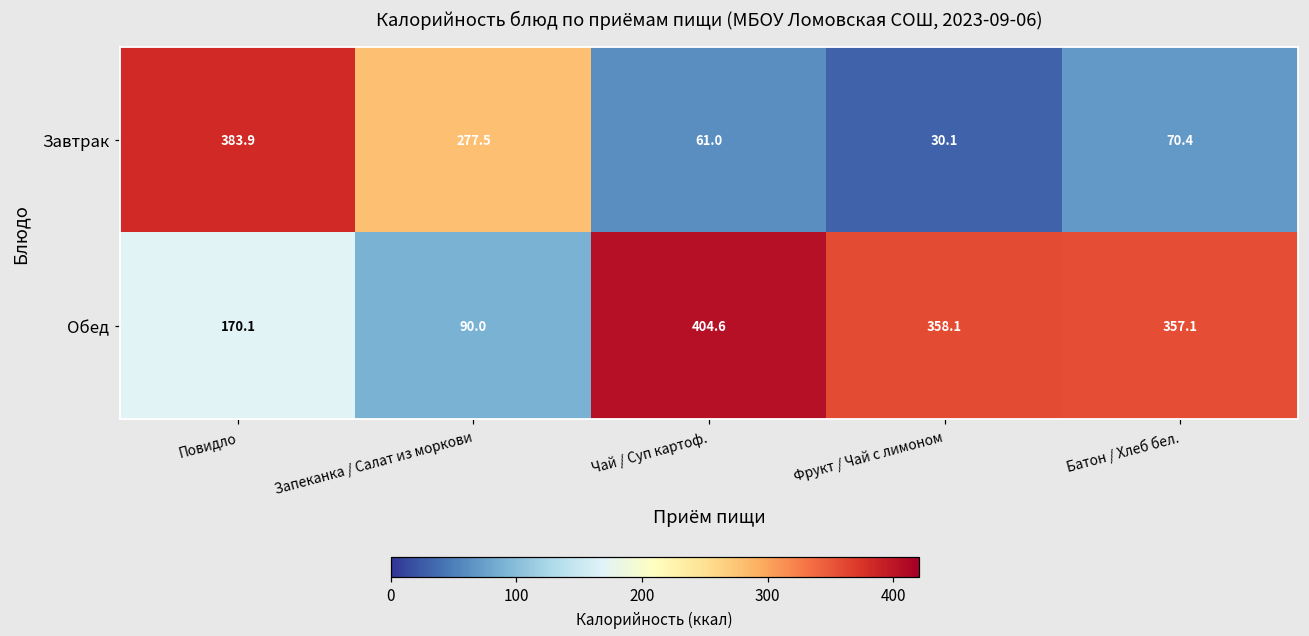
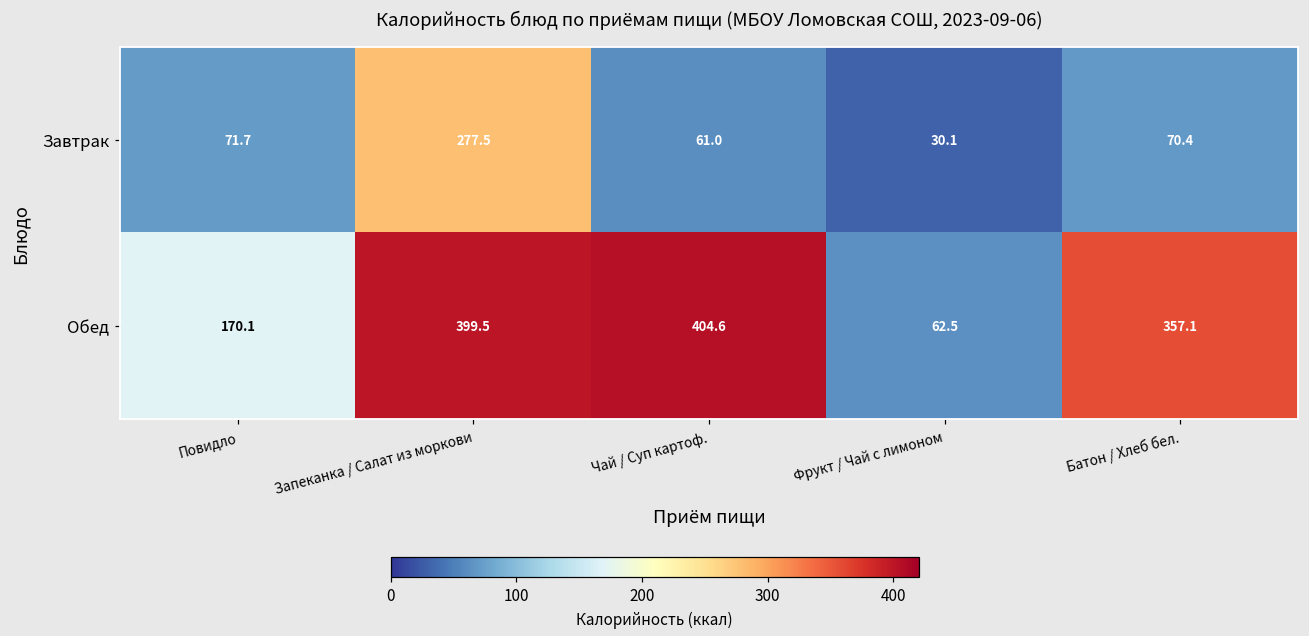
Завтрак, Повидло: 383.9 -> 71.7
Обед, Запеканка / Салат из моркови: 90.0 -> 399.5
Обед, Фрукт / Чай с лимоном: 358.1 -> 62.5
